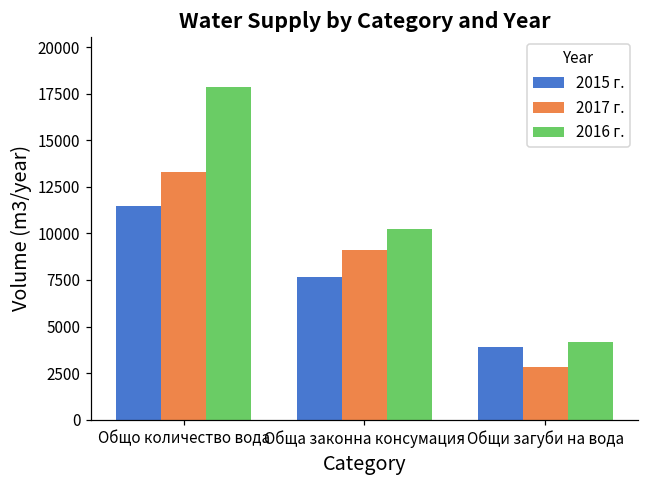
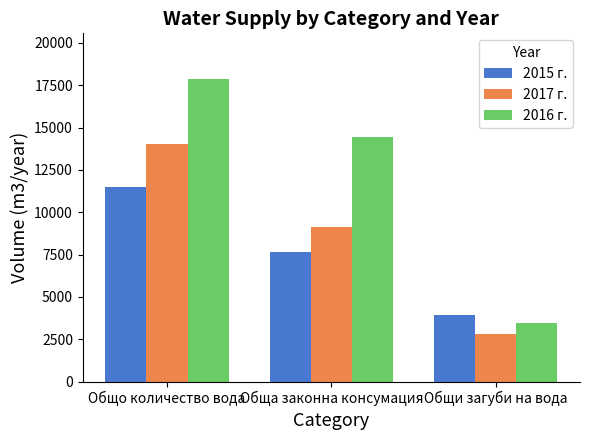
2017 г., Общо количество вода: 13300 -> 14000
2016 г., Обща законна консумация: 10300 -> 14400
2016 г., Общи загуби на вода: 4200 -> 3500
